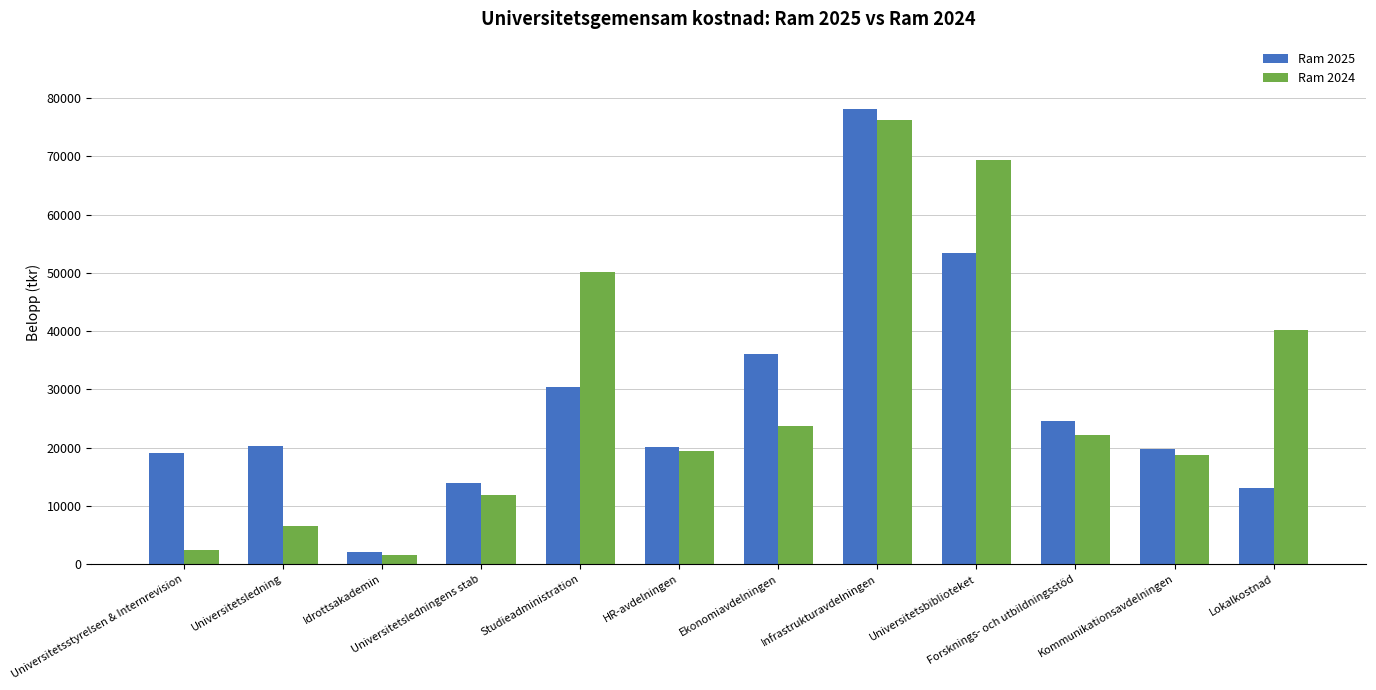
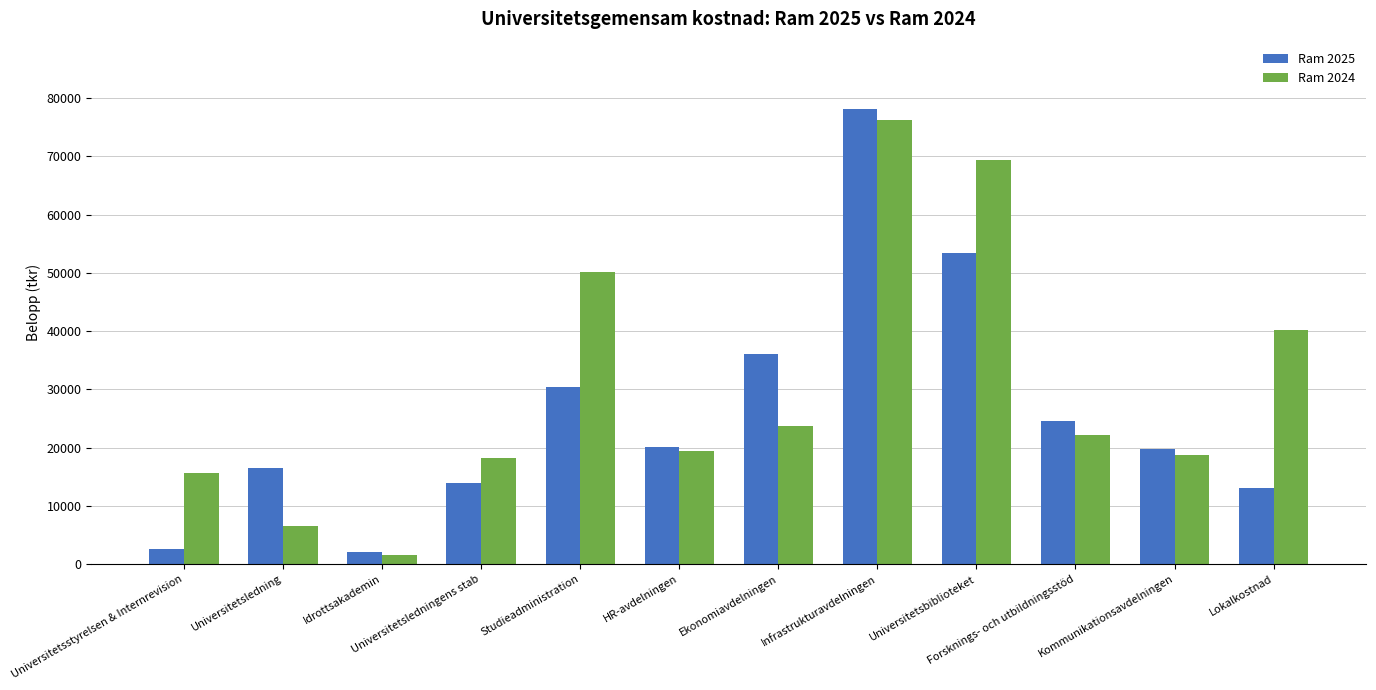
Ram 2025, Universitetsstyrelsen & Internrevision: 19000 -> 3000
Ram 2024, Universitetsstyrelsen & Internrevision: 2000 -> 16000
Ram 2025, Universitetsledning: 20000 -> 17000
Ram 2024, Universitetsledningens stab: 12000 -> 18000
